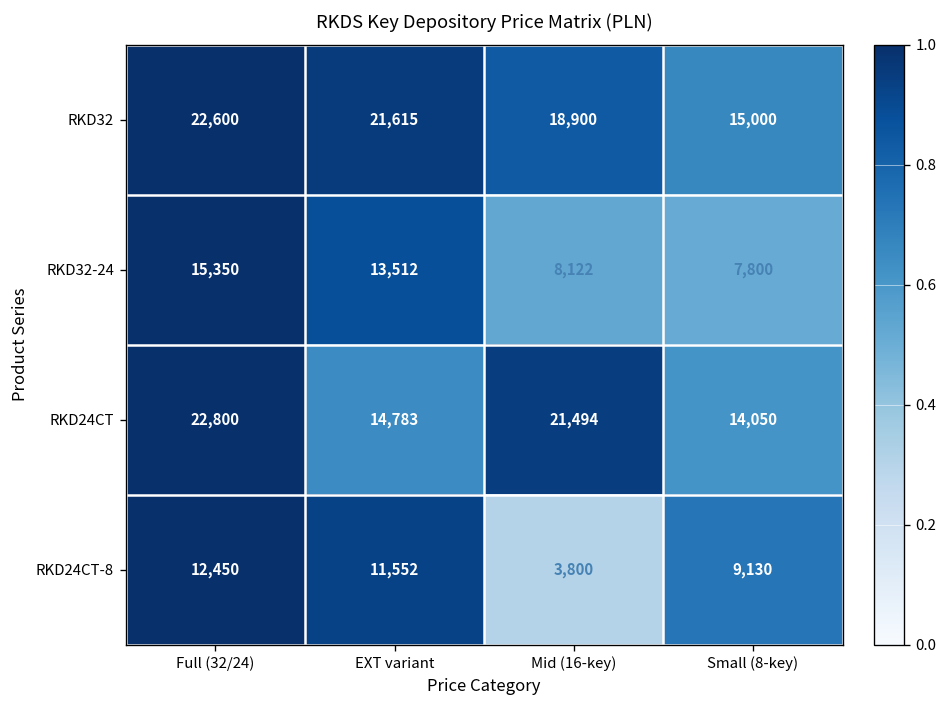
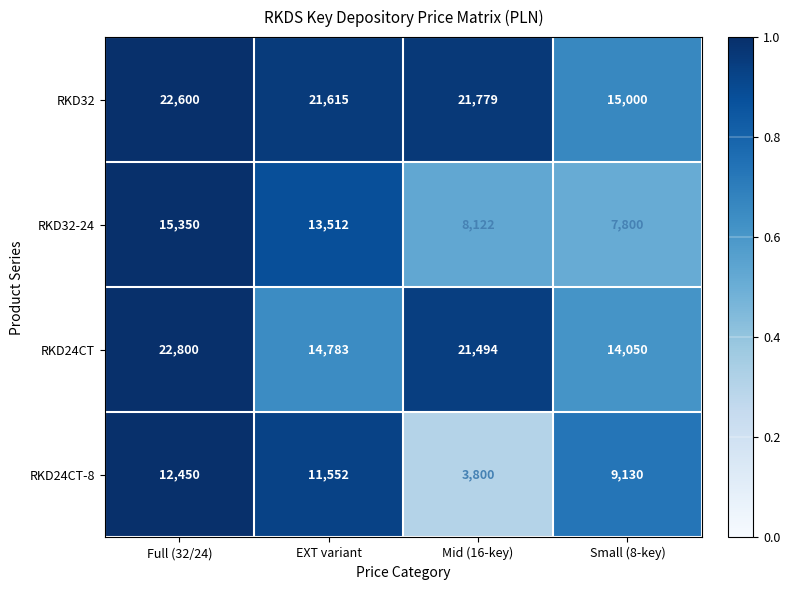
RKD32, Mid (16-key): 18,900 -> 21,779
